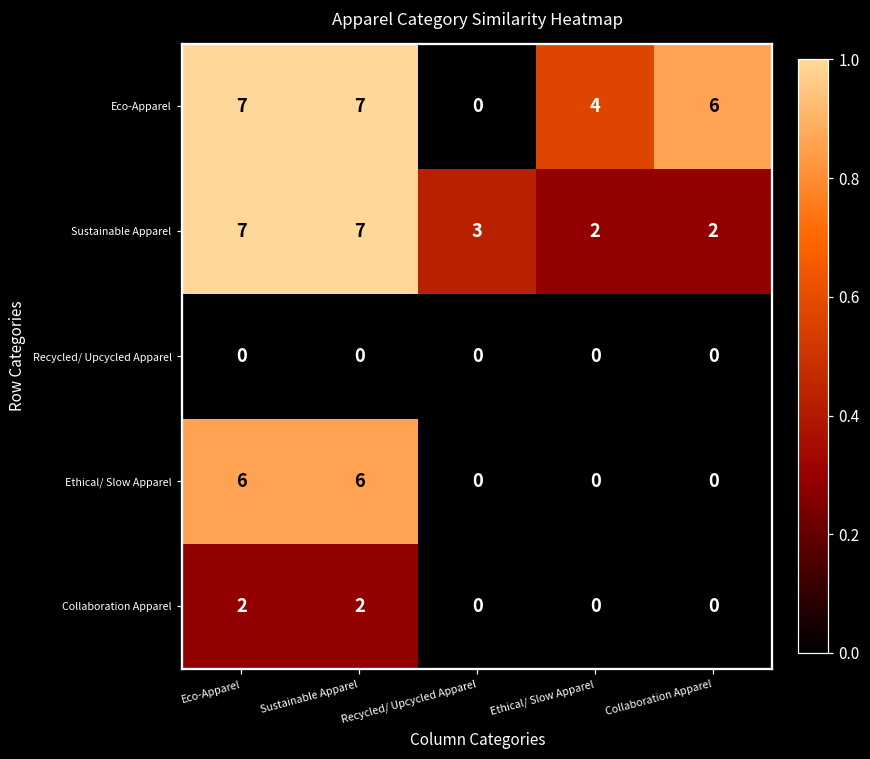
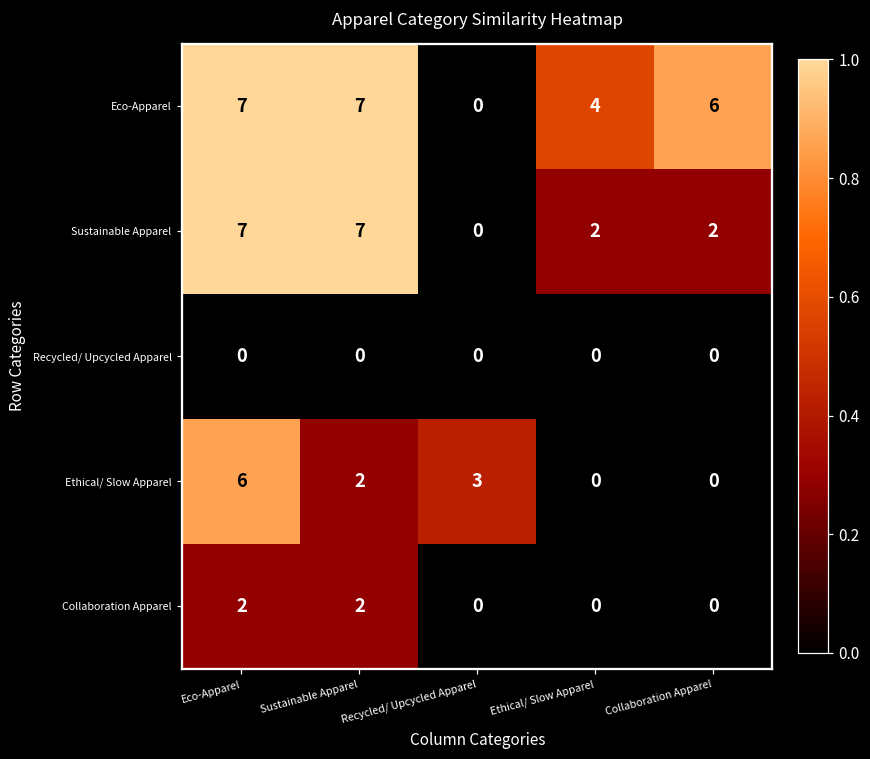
Sustainable Apparel, Recycled/ Upcycled Apparel: 3 -> 0
Ethical/ Slow Apparel, Sustainable Apparel: 6 -> 2
Ethical/ Slow Apparel, Recycled/ Upcycled Apparel: 0 -> 3
